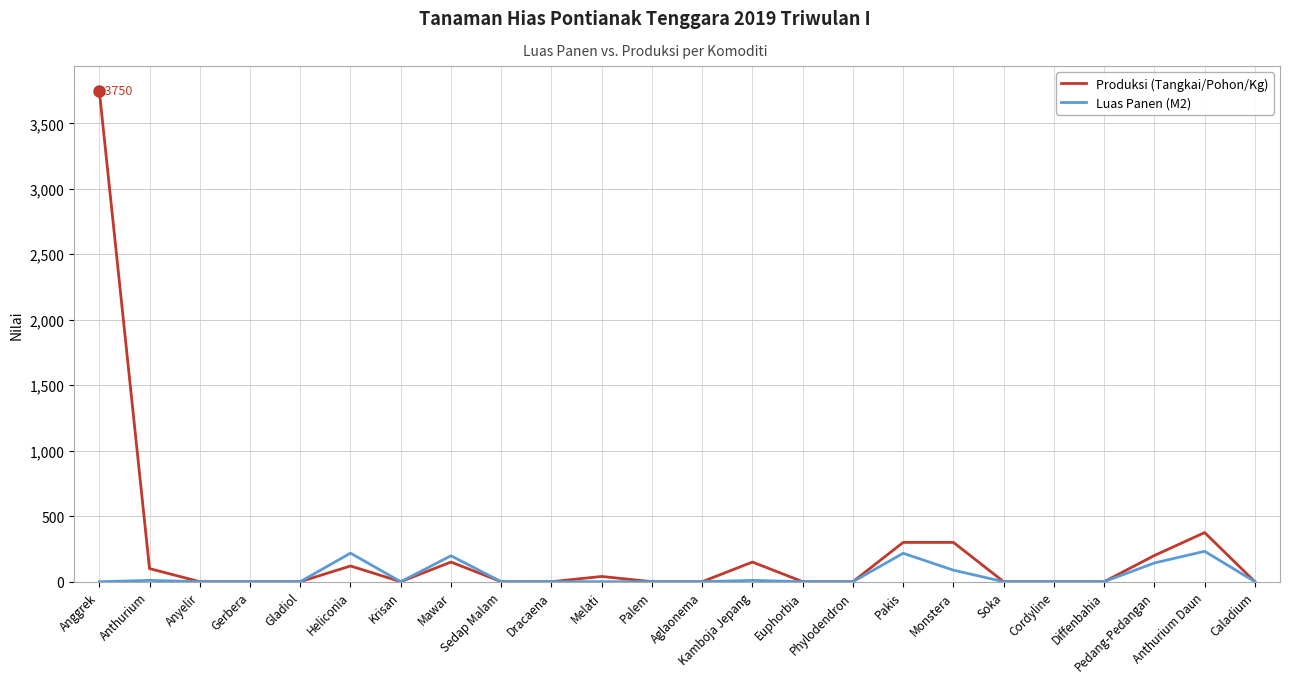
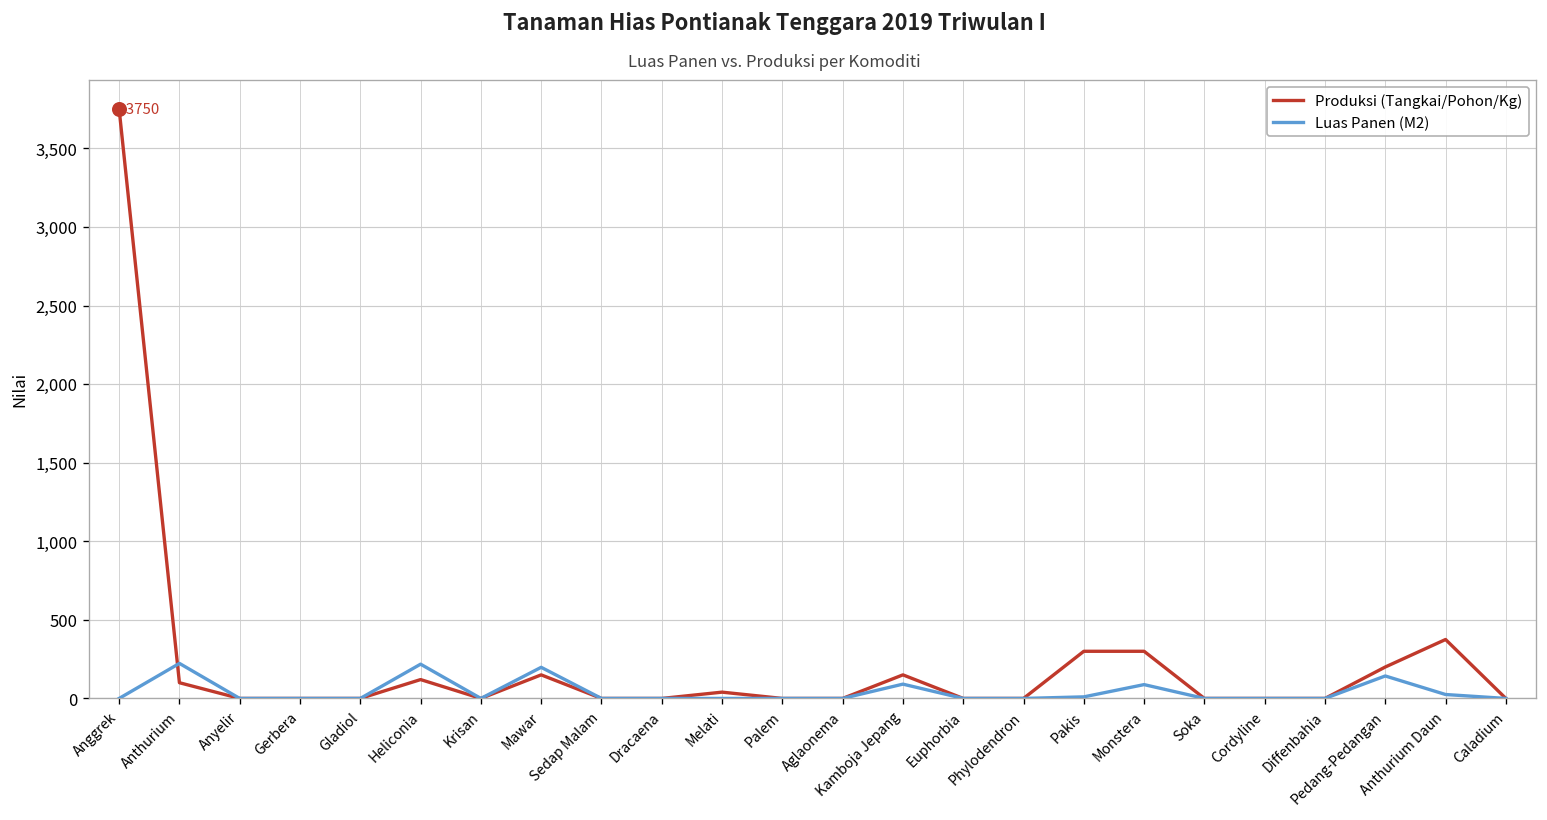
Luas Panen (M2), Anthurium: 10 -> 220
Luas Panen (M2), Kamboja Jepang: 10 -> 90
Luas Panen (M2), Pakis: 220 -> 10
Luas Panen (M2), Anthurium Daun: 230 -> 30
